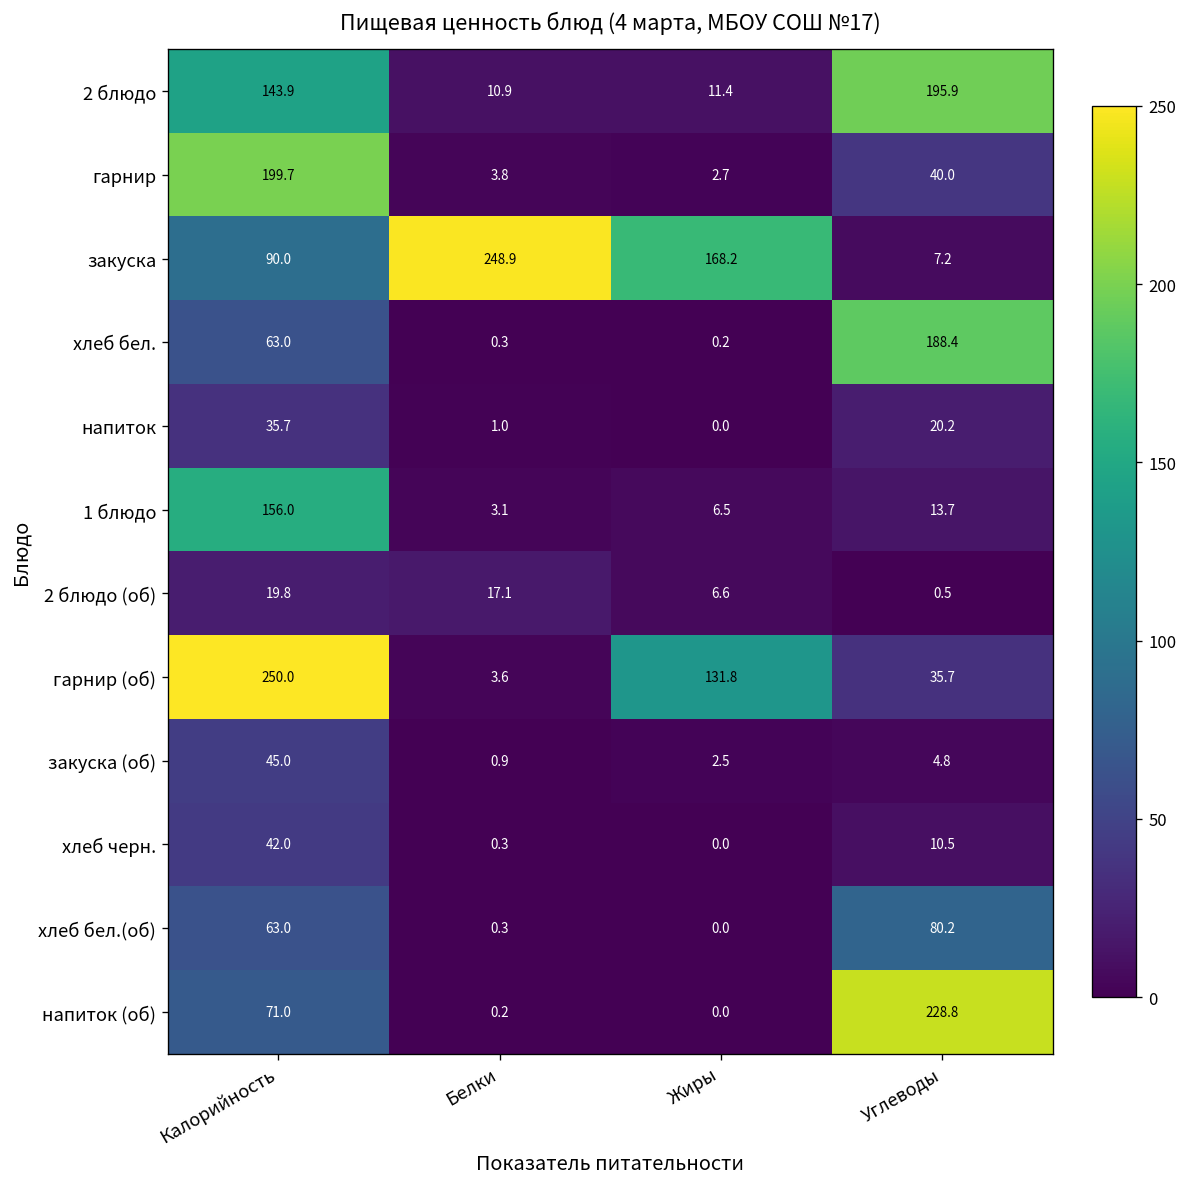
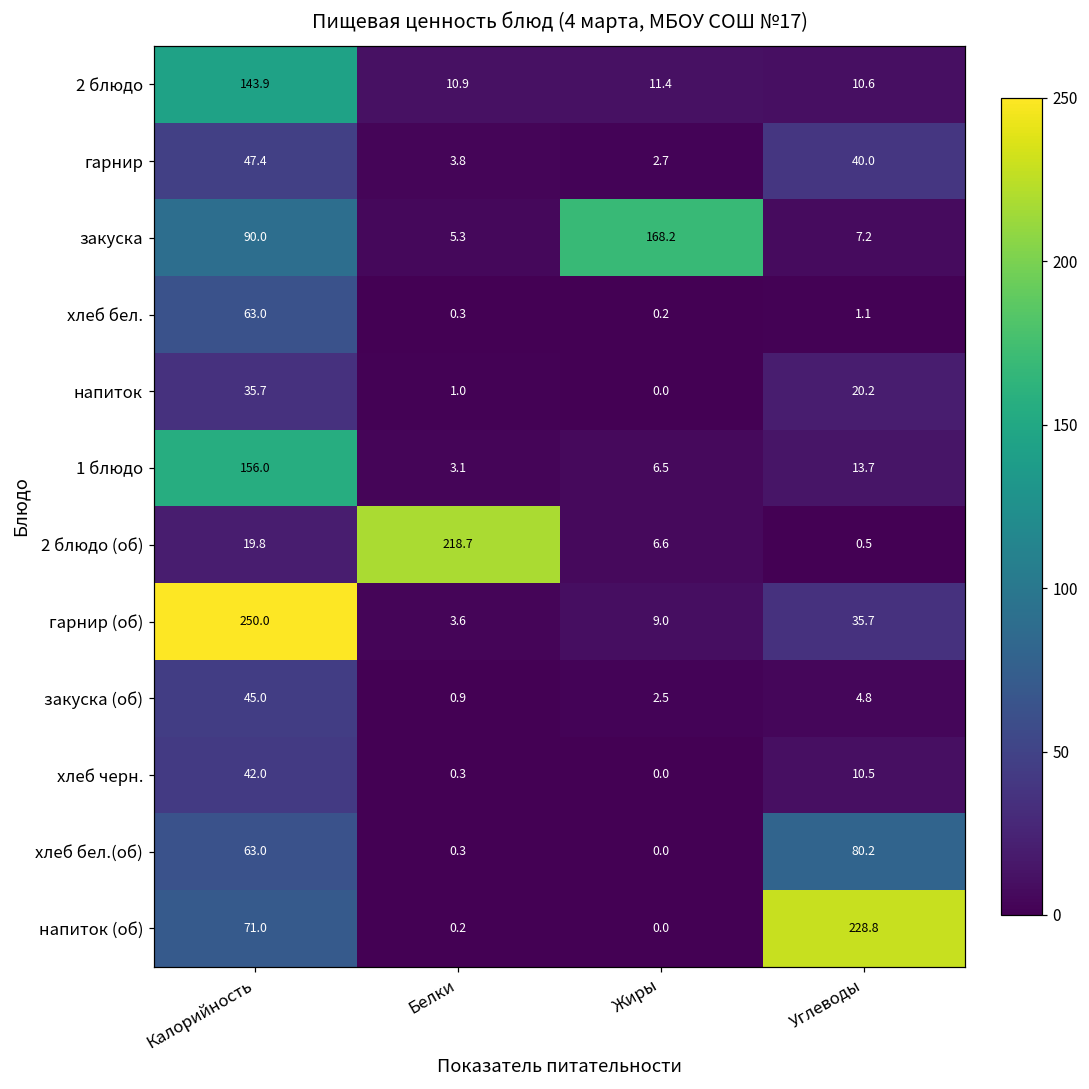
2 блюдо, Углеводы: 195.9 -> 10.6
гарнир, Калорийность: 199.7 -> 47.4
закуска, Белки: 248.9 -> 5.3
хлеб бел., Углеводы: 188.4 -> 1.1
2 блюдо (об), Белки: 17.1 -> 218.7
гарнир (об), Жиры: 131.8 -> 9.0
